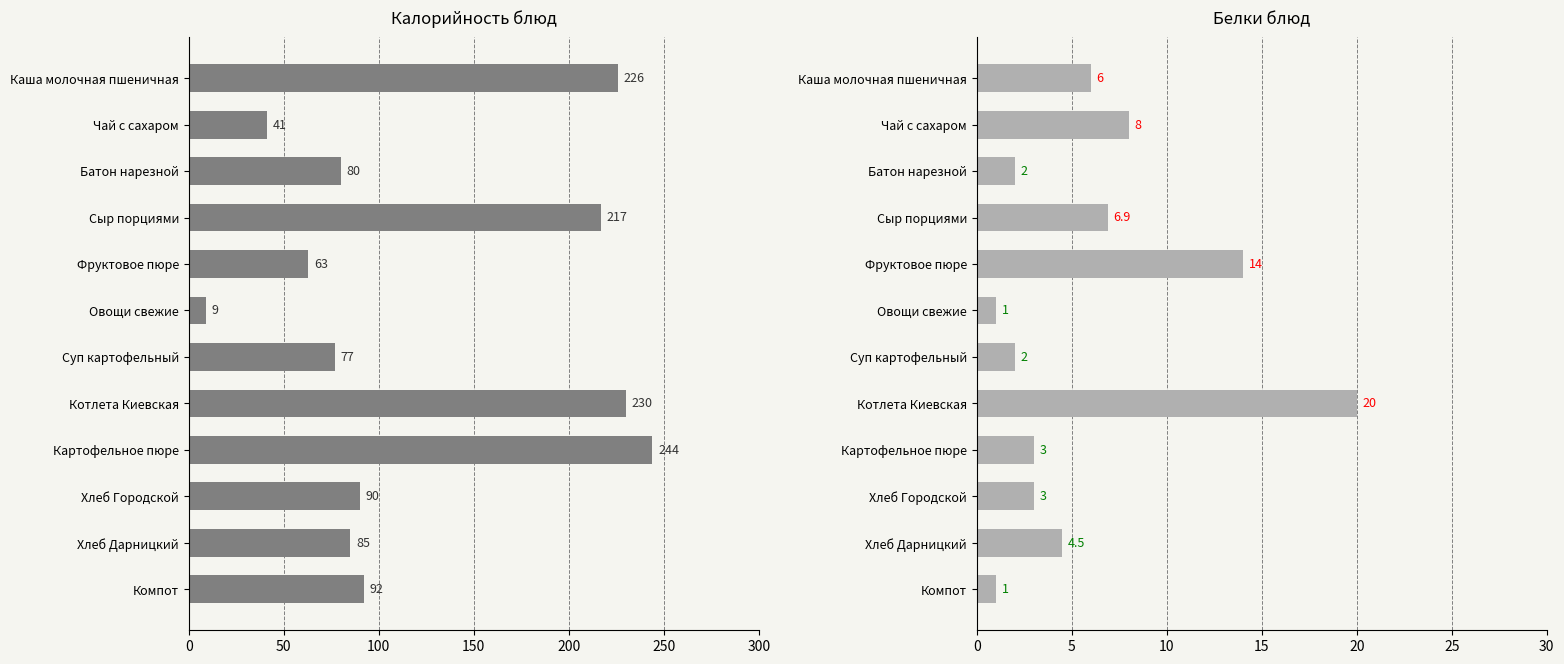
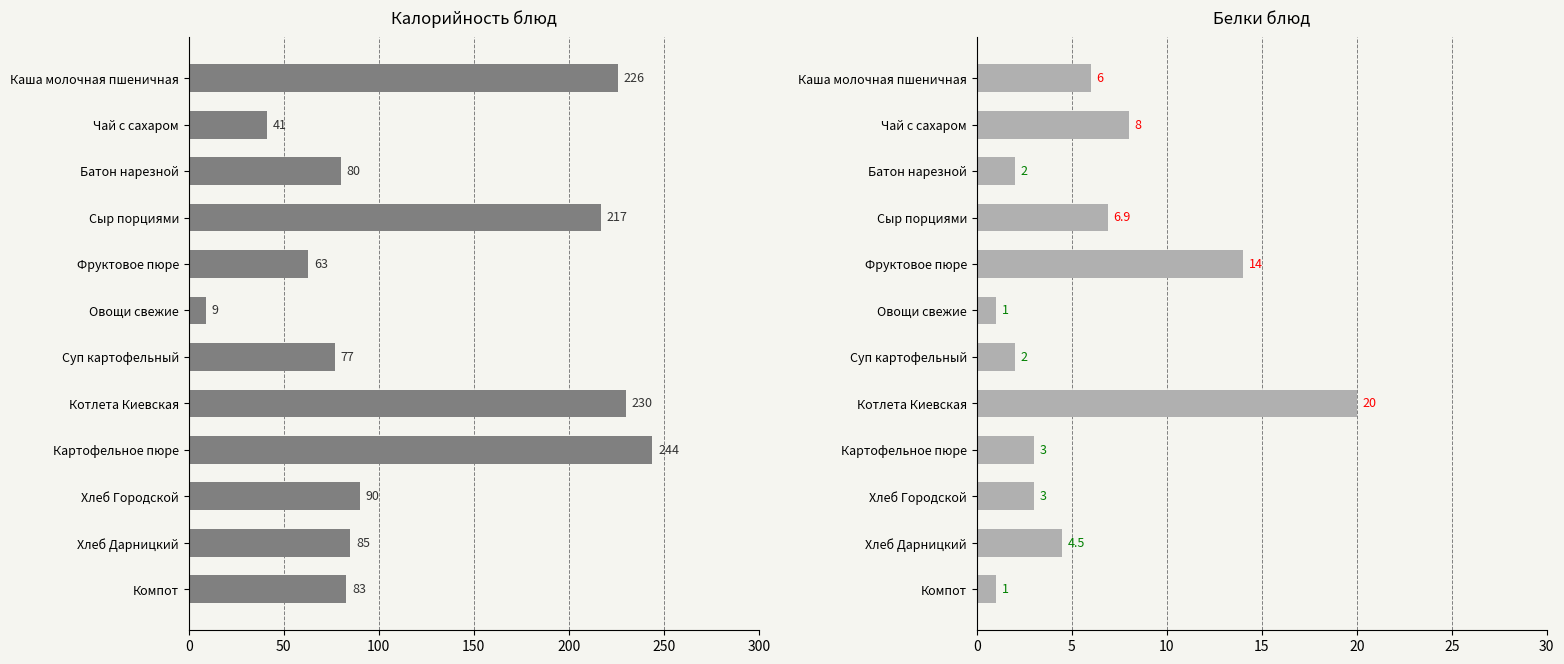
Калорийность блюд, Компот: 92 -> 83
